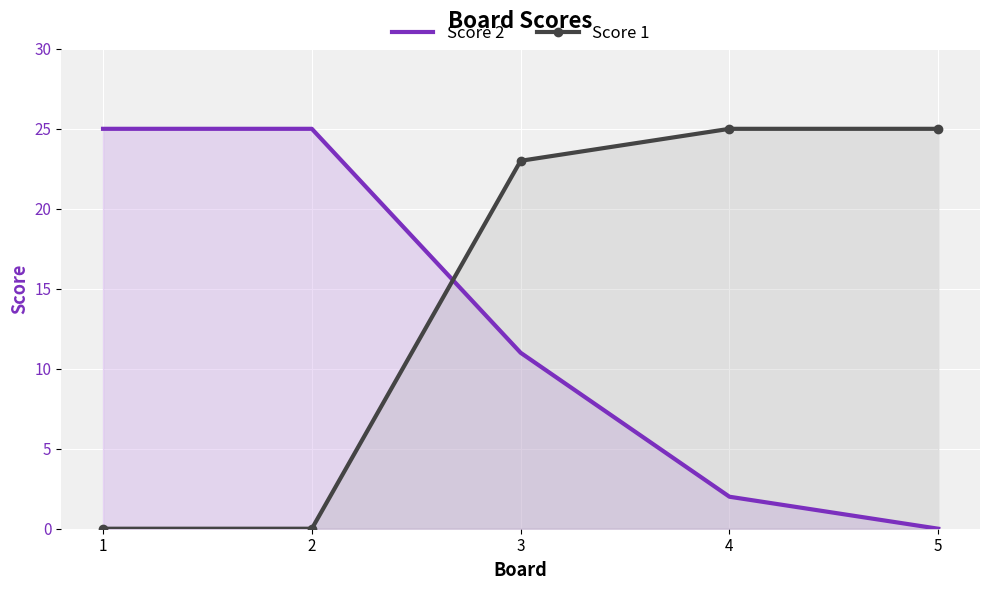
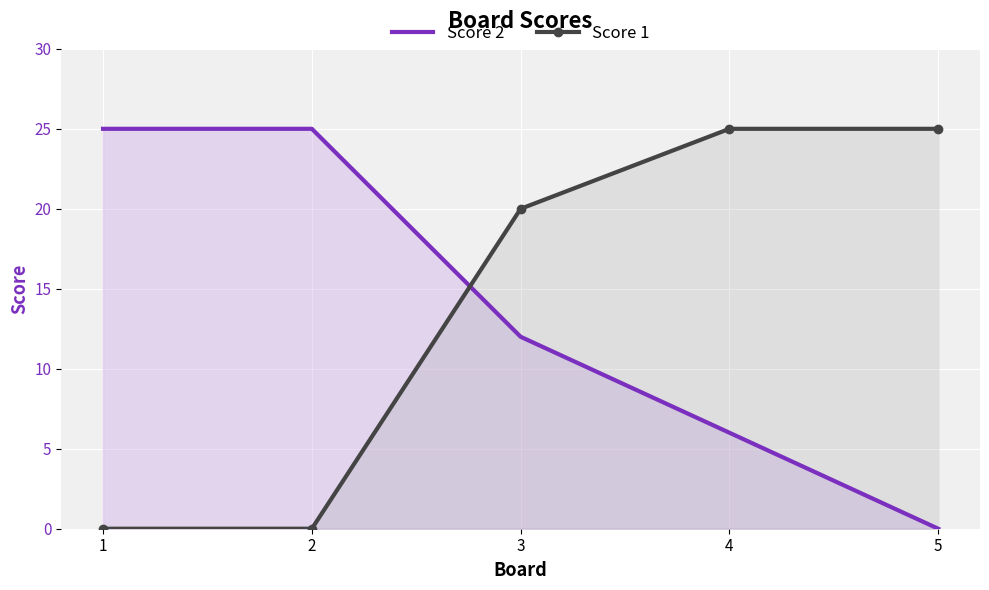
Score 2, 3: 11 -> 12
Score 1, 3: 23 -> 20
Score 2, 4: 2 -> 6
